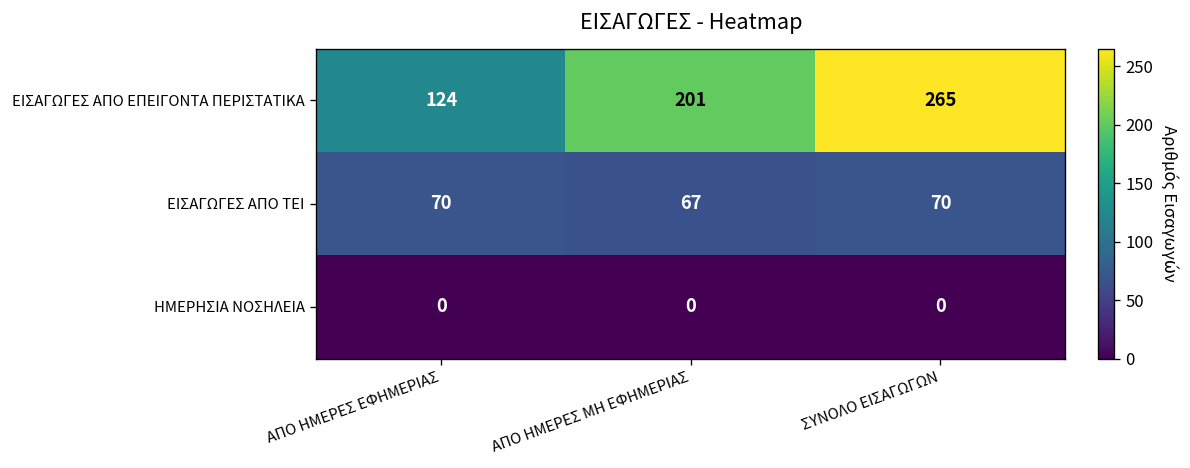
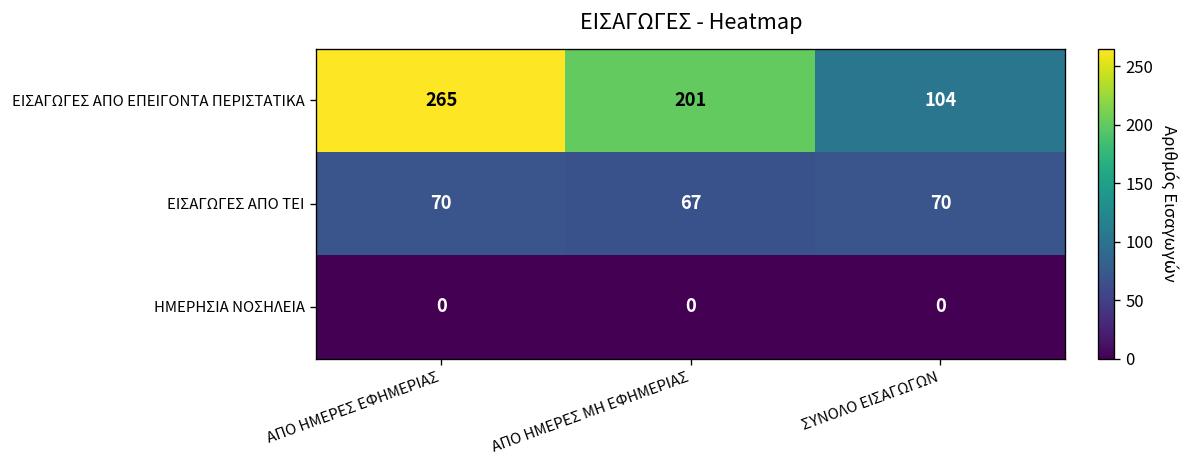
ΕΙΣΑΓΩΓΕΣ ΑΠΟ ΕΠΕΙΓΟΝΤΑ ΠΕΡΙΣΤΑΤΙΚΑ, ΑΠΟ ΗΜΕΡΕΣ ΕΦΗΜΕΡΙΑΣ: 124 -> 265
ΕΙΣΑΓΩΓΕΣ ΑΠΟ ΕΠΕΙΓΟΝΤΑ ΠΕΡΙΣΤΑΤΙΚΑ, ΣΥΝΟΛΟ ΕΙΣΑΓΩΓΩΝ: 265 -> 104
